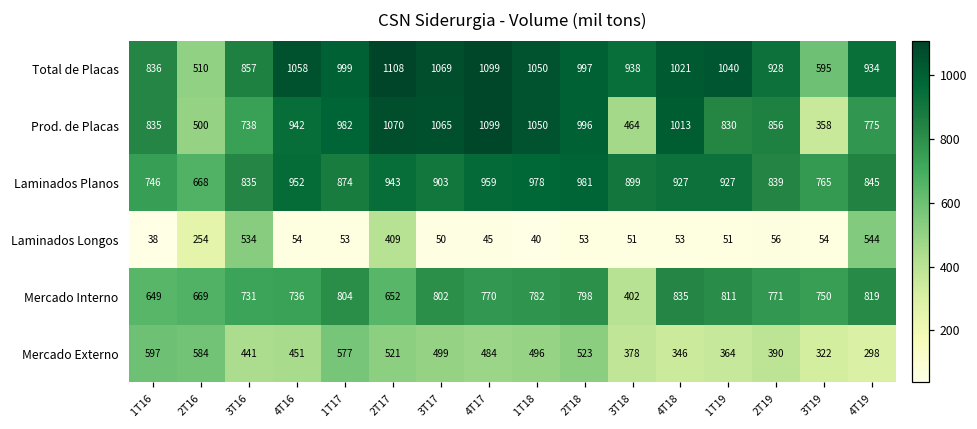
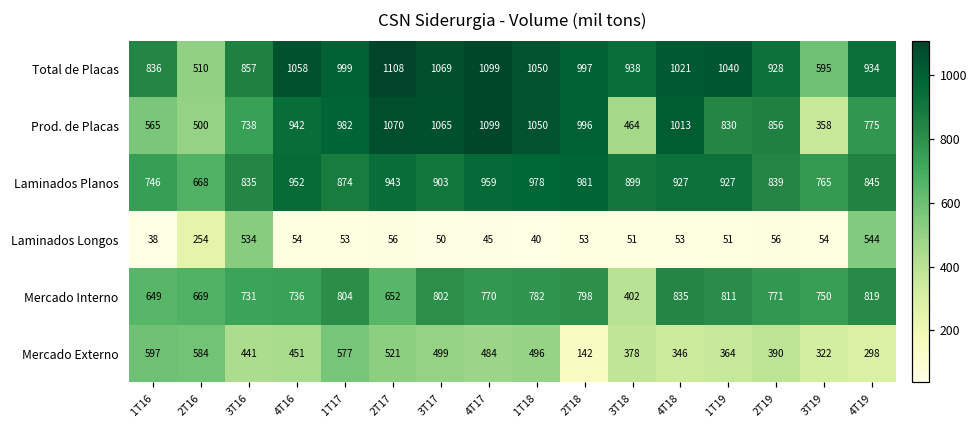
Prod. de Placas, 1T16: 835 -> 565
Laminados Longos, 2T17: 409 -> 56
Mercado Externo, 2T18: 523 -> 142
